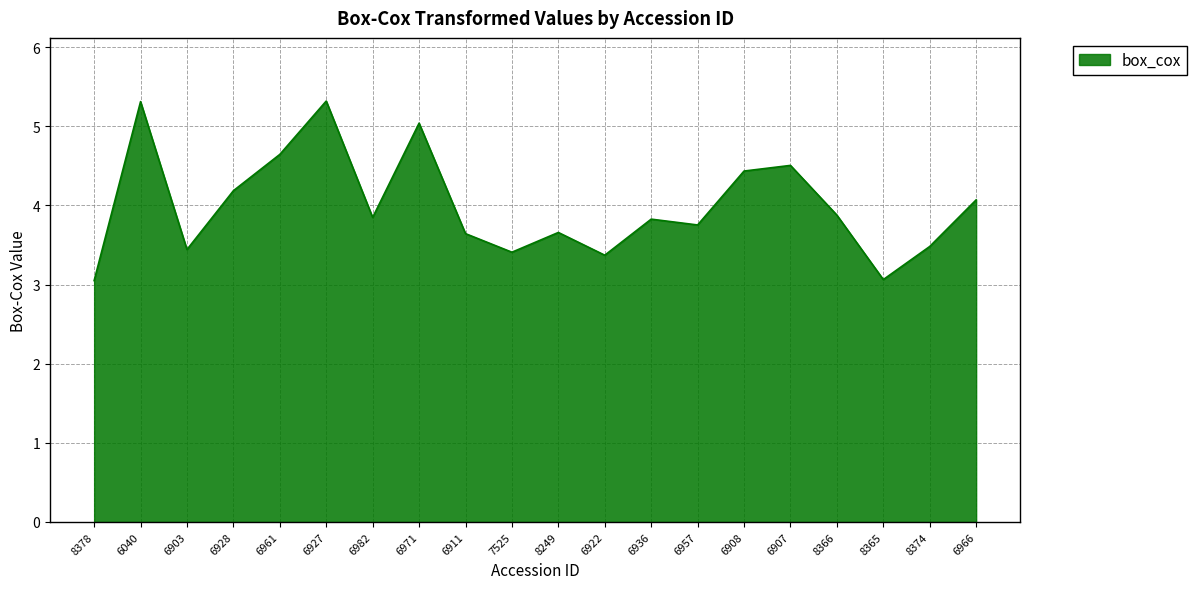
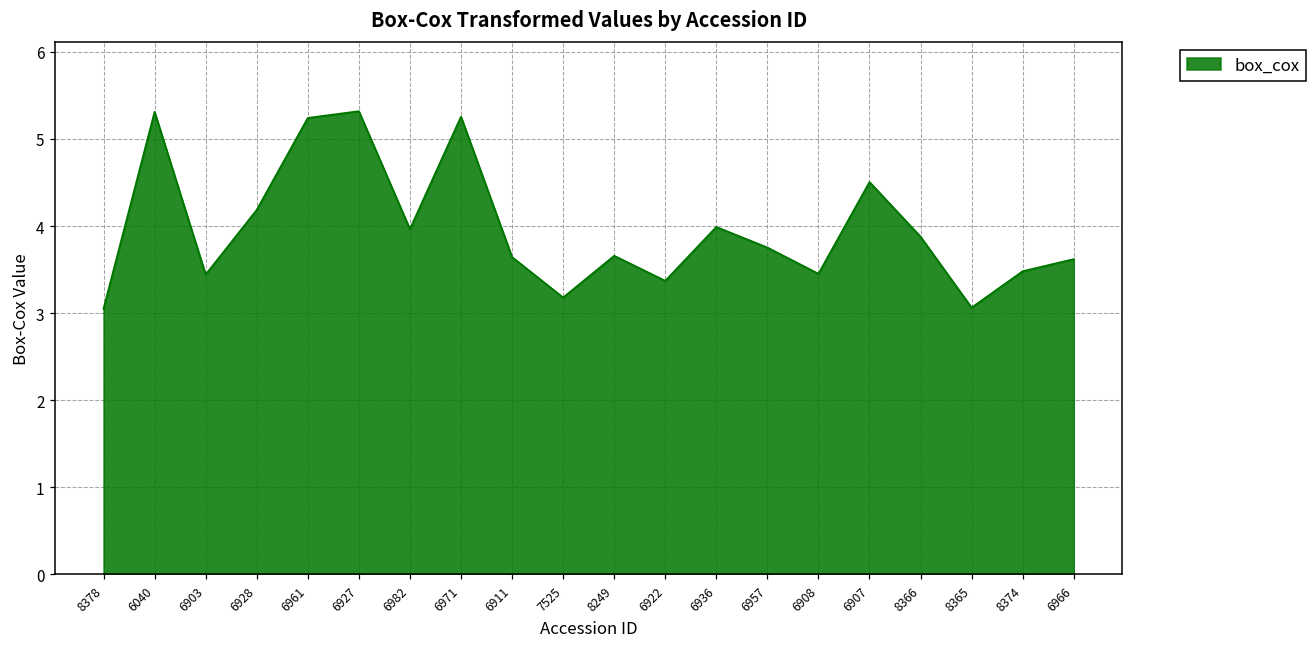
6961: 4.6 -> 5.2
6982: 3.8 -> 4.0
6971: 5.0 -> 5.3
7525: 3.4 -> 3.2
6936: 3.8 -> 4.0
6908: 4.4 -> 3.5
6966: 4.1 -> 3.6
